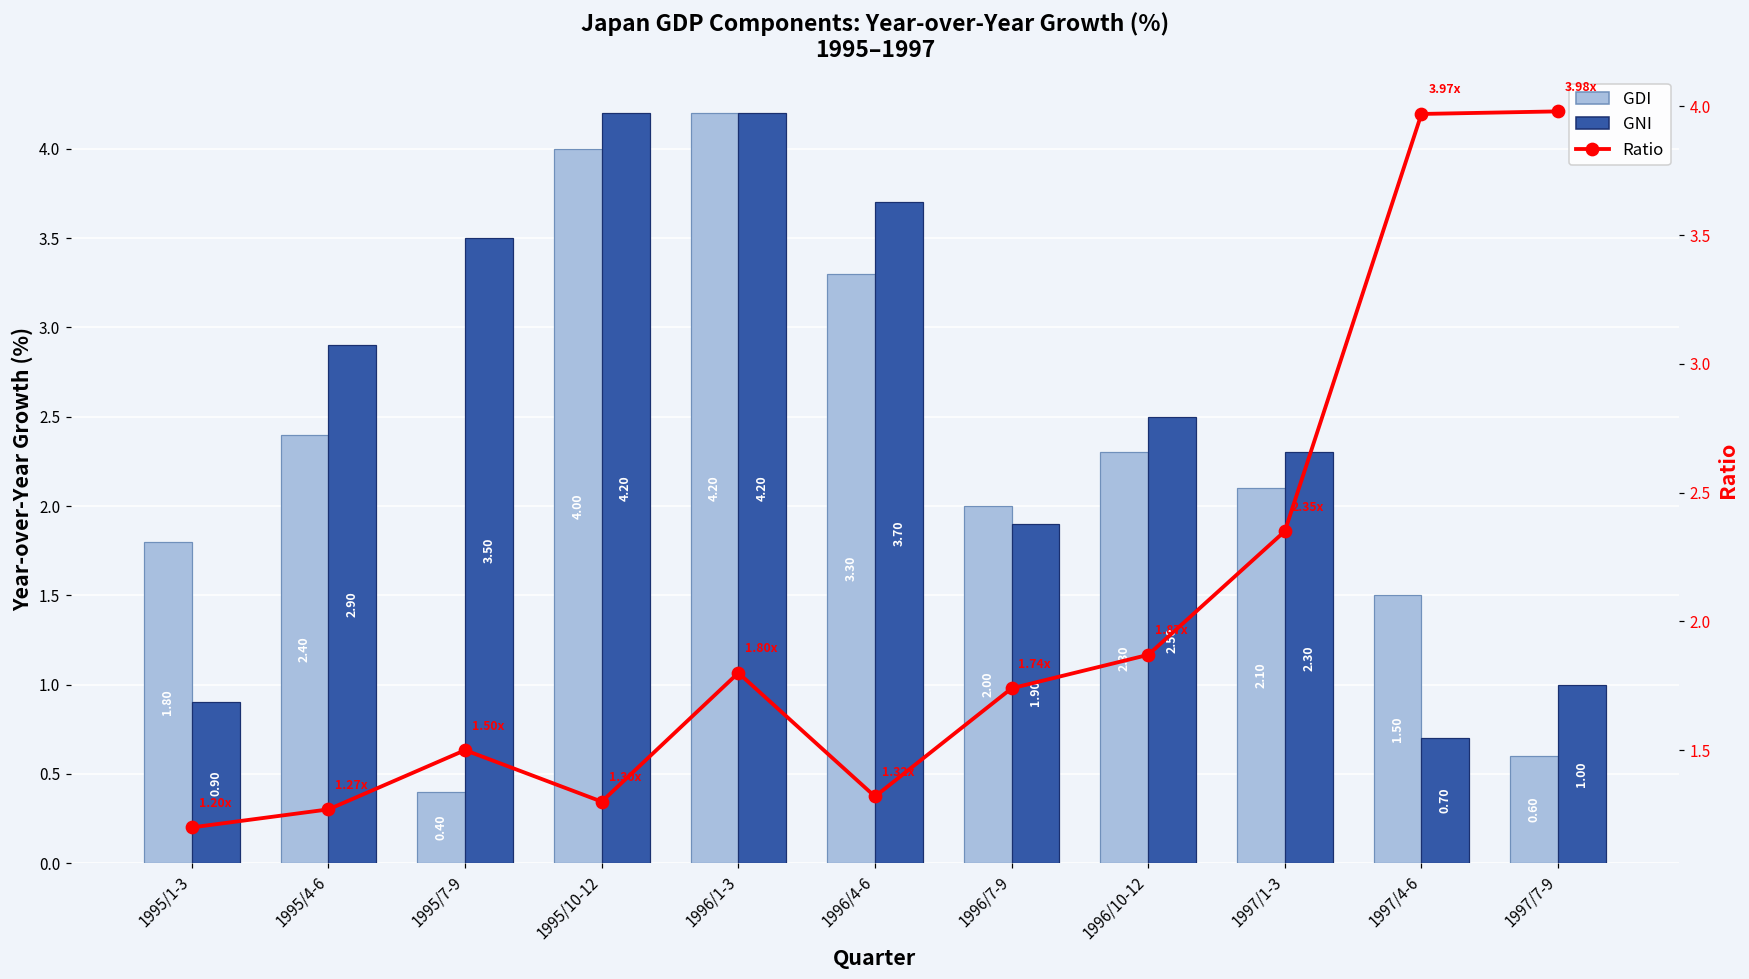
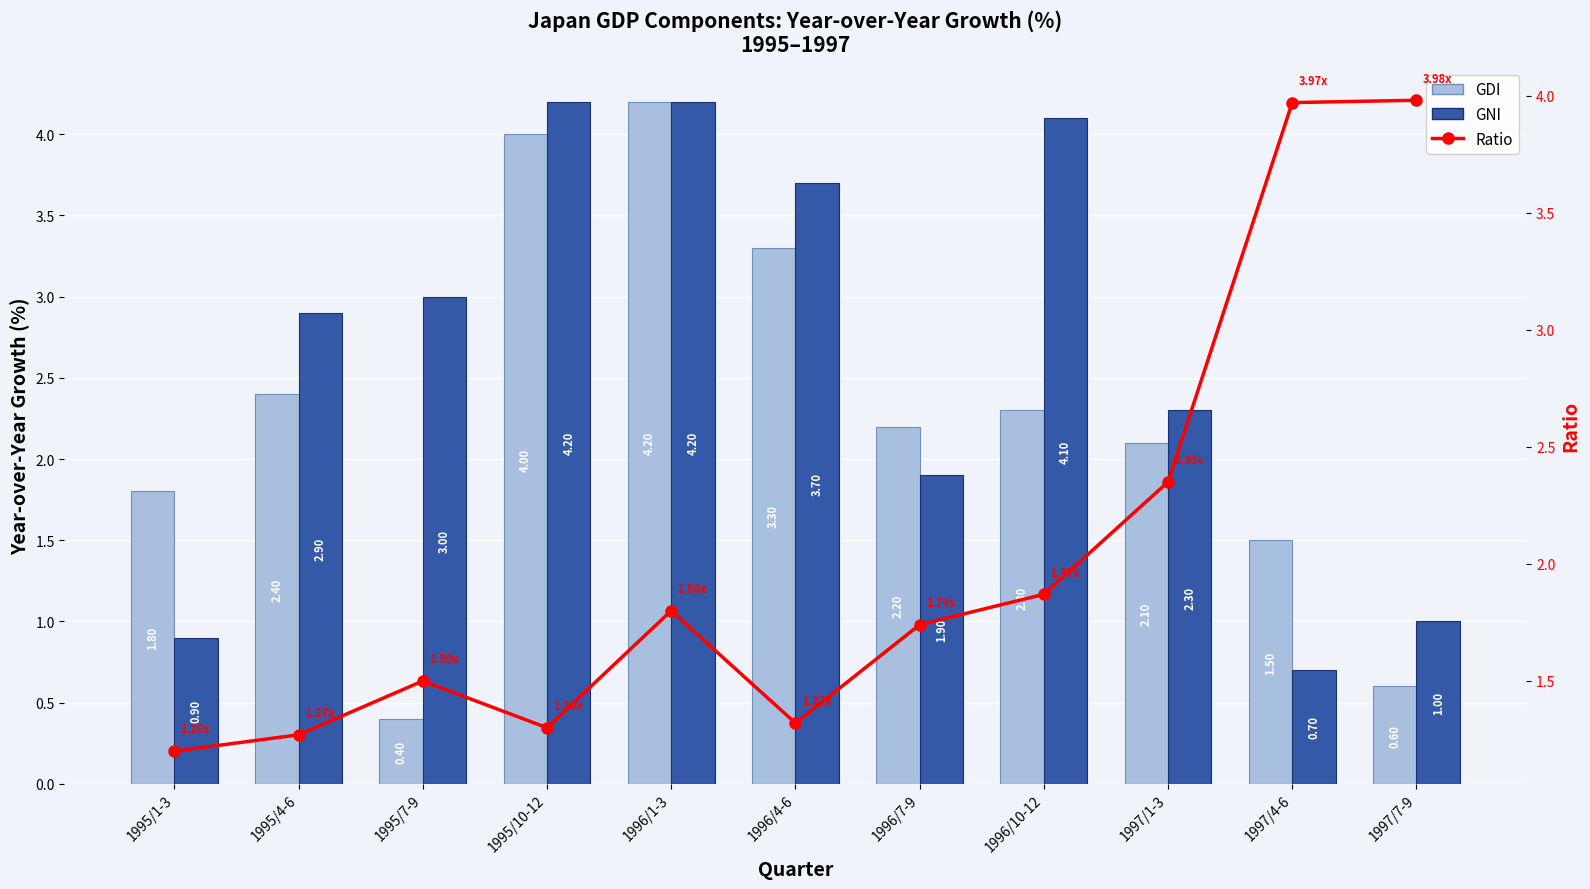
GNI, 1995/7-9: 3.50 -> 3.00
GDI, 1996/7-9: 2.00 -> 2.20
GNI, 1996/10-12: 2.50 -> 4.10
